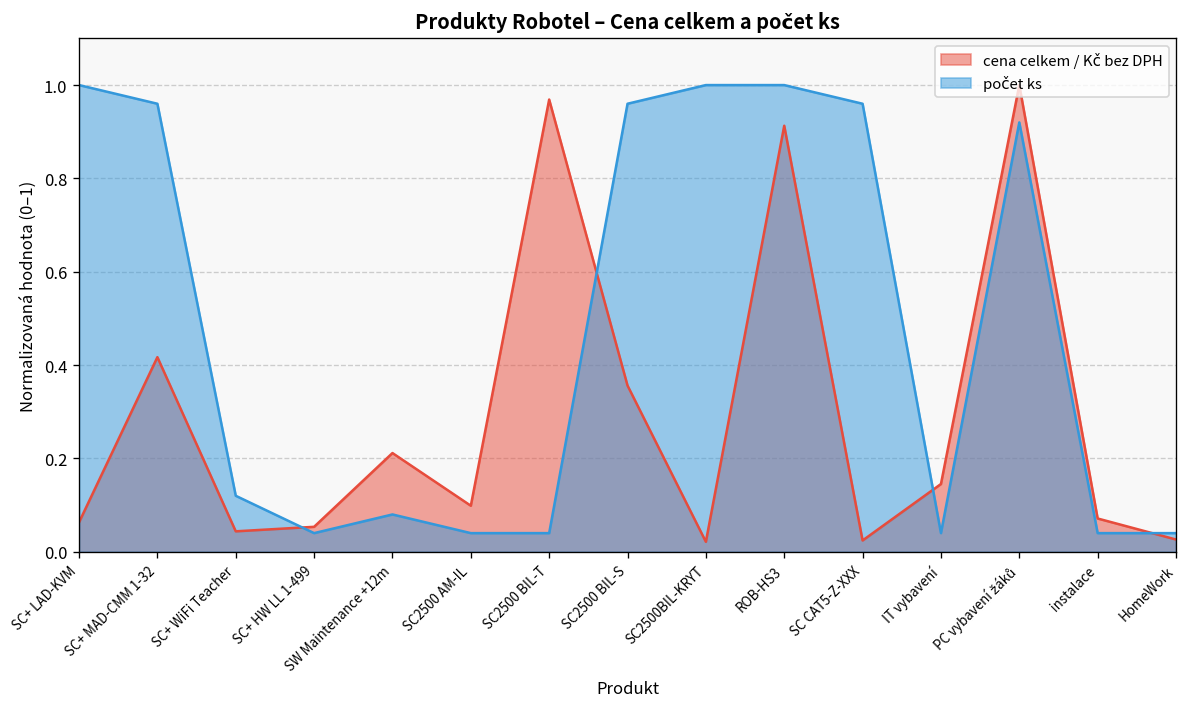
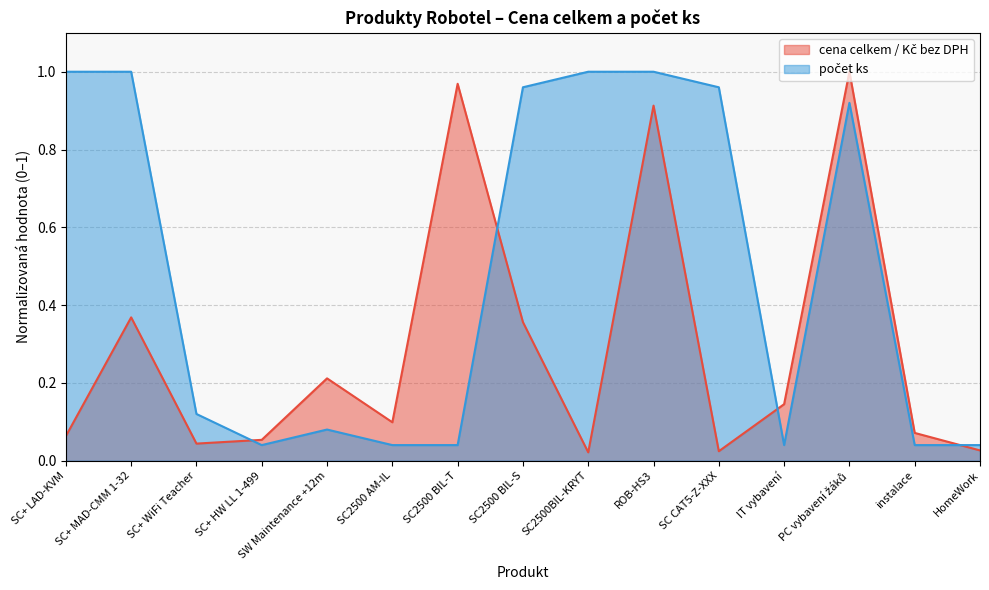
cena celkem / Kč bez DPH, SC+ MAD-CMM 1-32: 0.42 -> 0.37
počet ks, SC+ MAD-CMM 1-32: 0.96 -> 1.00
